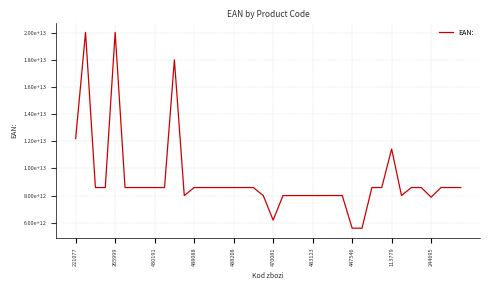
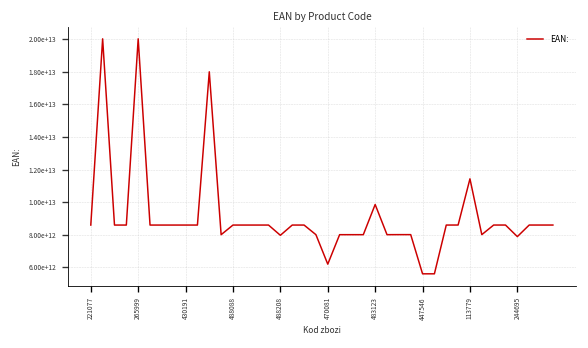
221077: 12200000000000 -> 8600000000000
488208: 8600000000000 -> 8000000000000
483123: 8000000000000 -> 9900000000000
